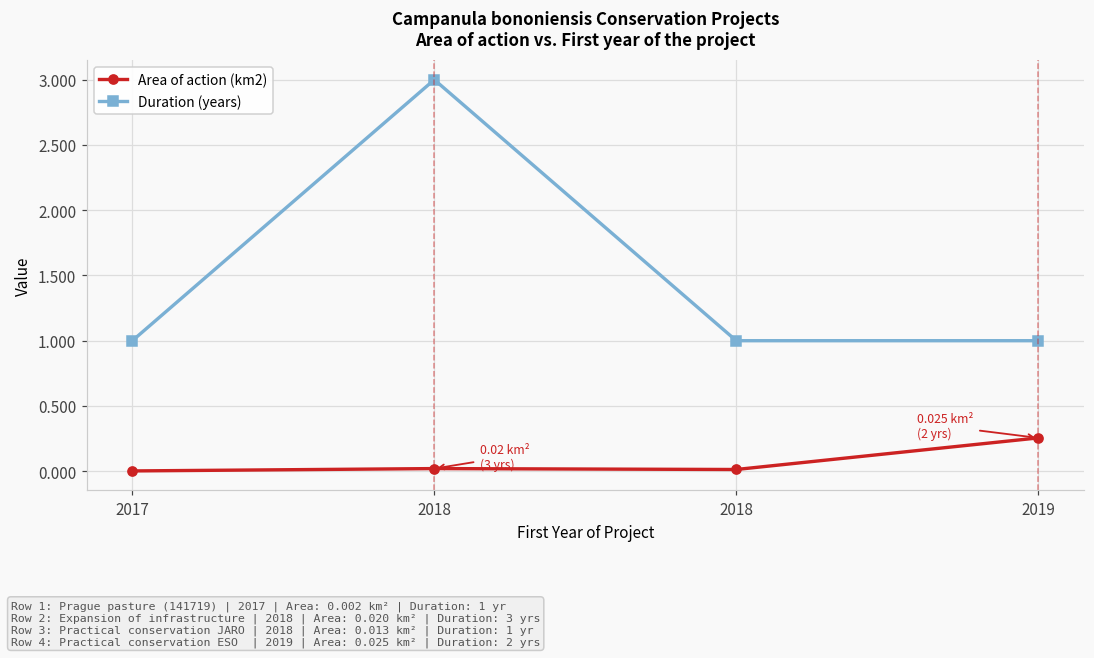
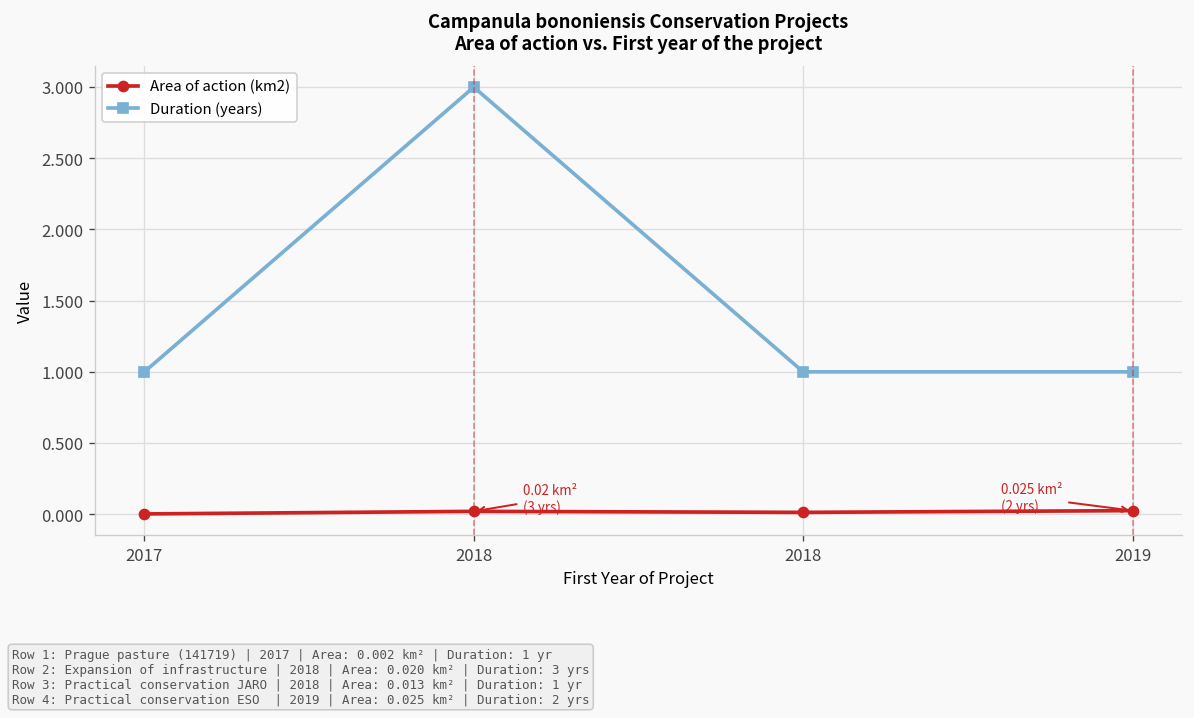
Area of action (km2), 2019: 0.26 -> 0.03
